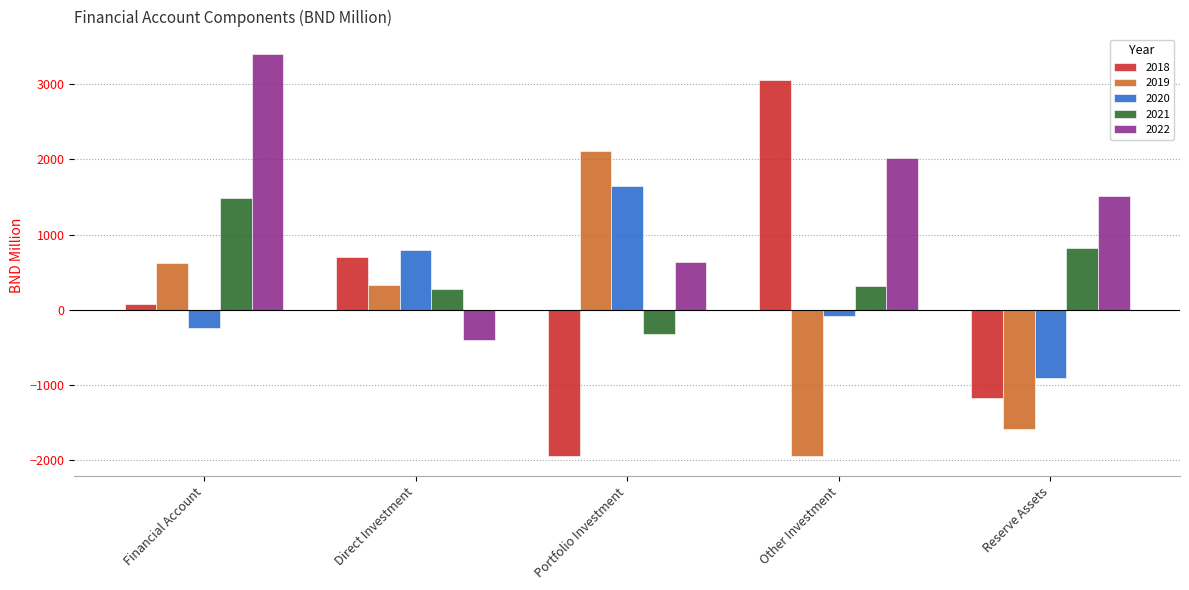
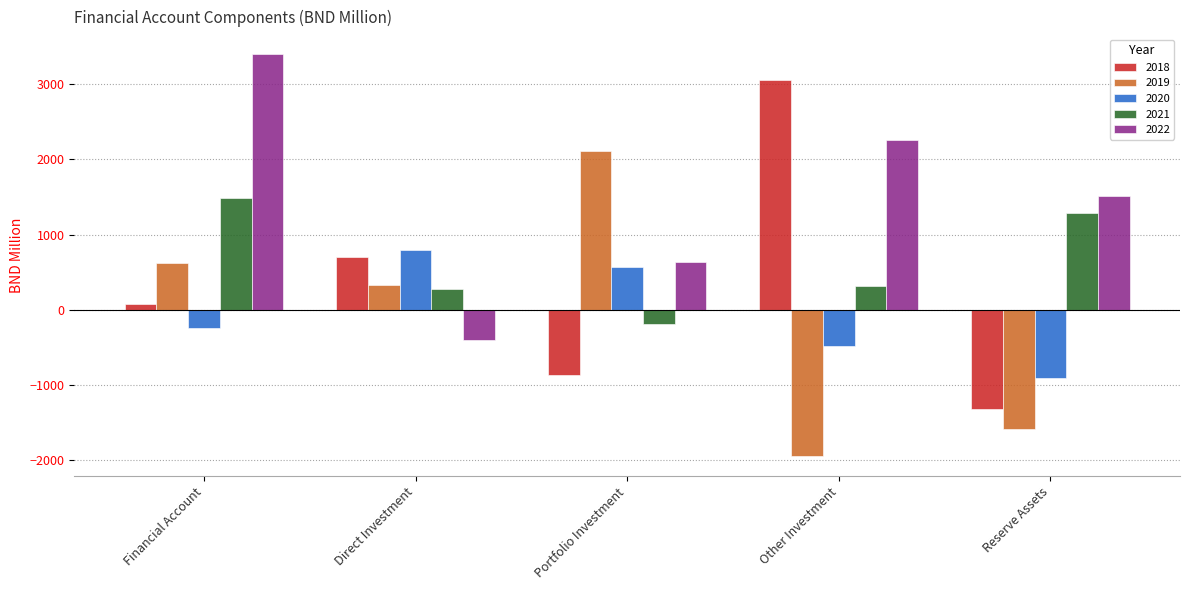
2018, Portfolio Investment: -1900 -> -900
2020, Portfolio Investment: 1600 -> 600
2021, Portfolio Investment: -300 -> -200
2020, Other Investment: -100 -> -500
2022, Other Investment: 2000 -> 2300
2018, Reserve Assets: -1200 -> -1300
2021, Reserve Assets: 800 -> 1300
